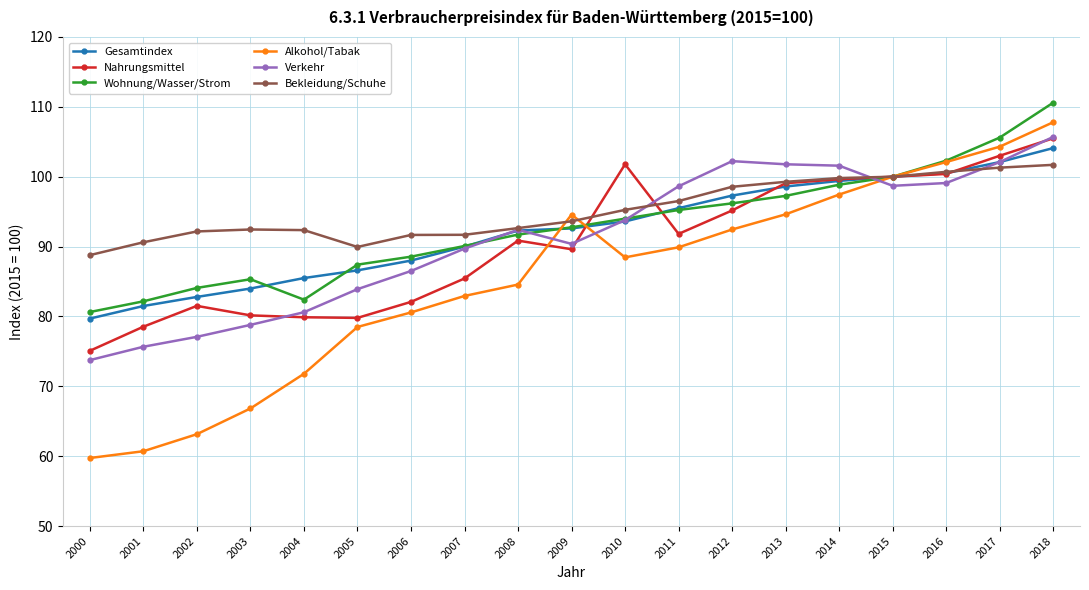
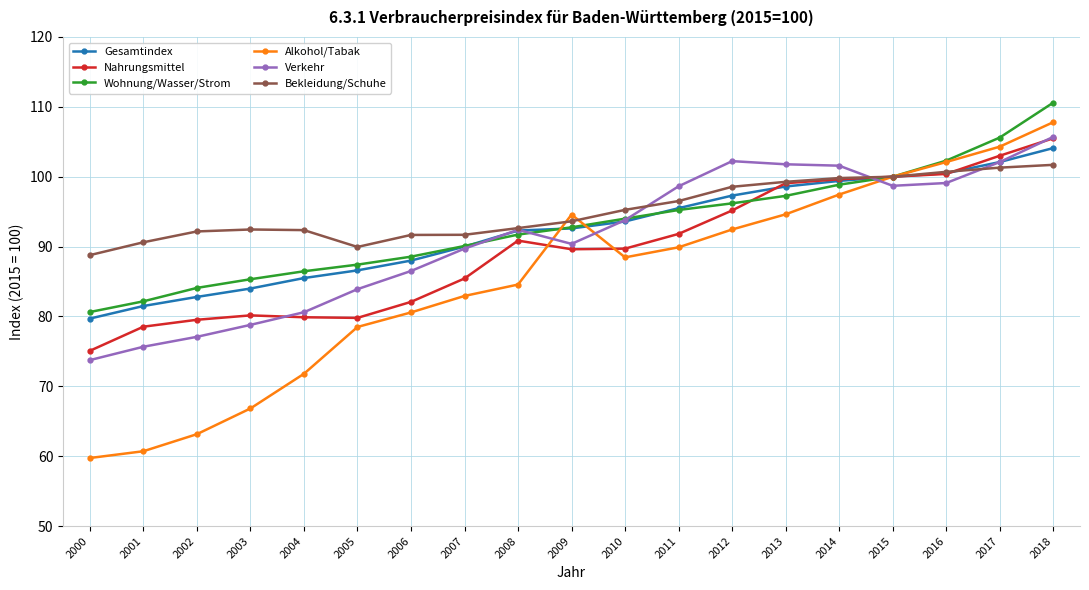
Nahrungsmittel, 2002: 82 -> 80
Wohnung/Wasser/Strom, 2004: 82 -> 86
Nahrungsmittel, 2010: 102 -> 90
